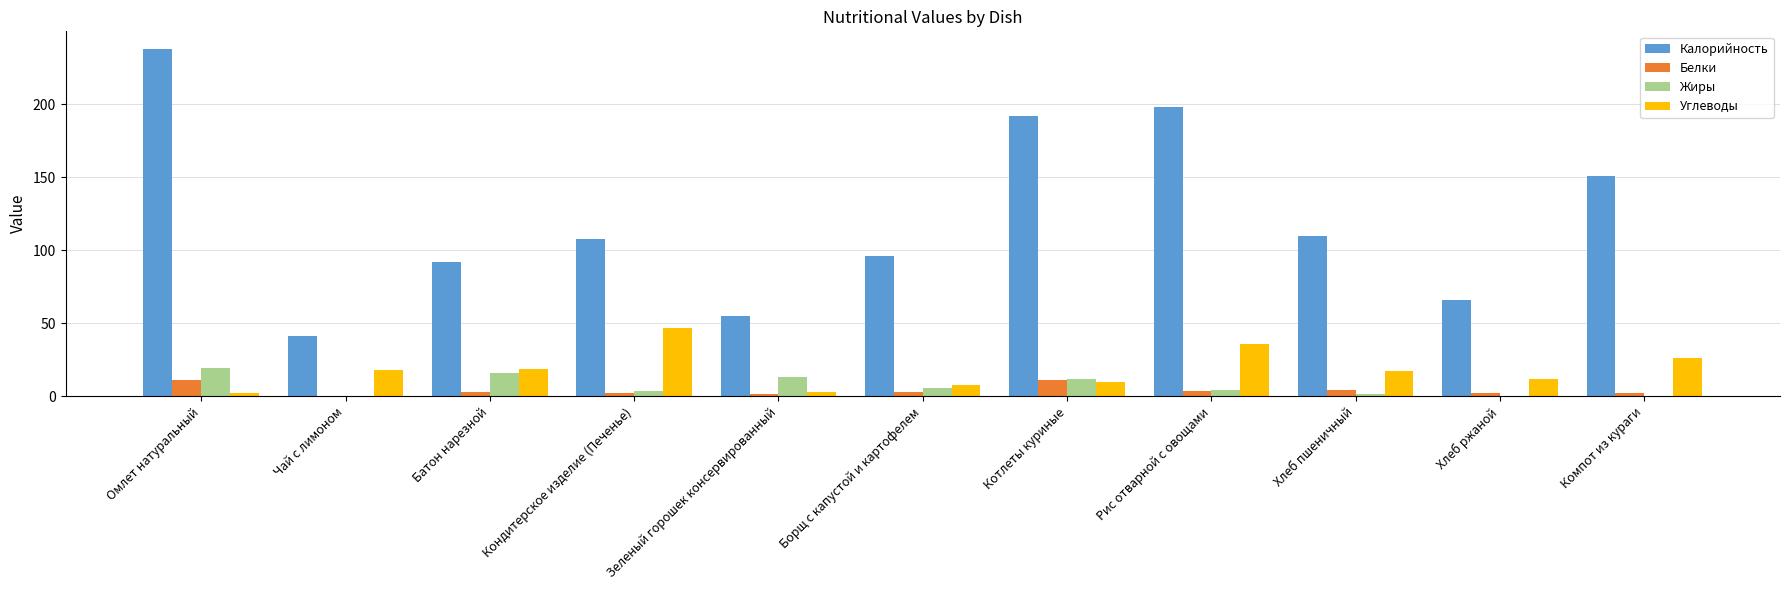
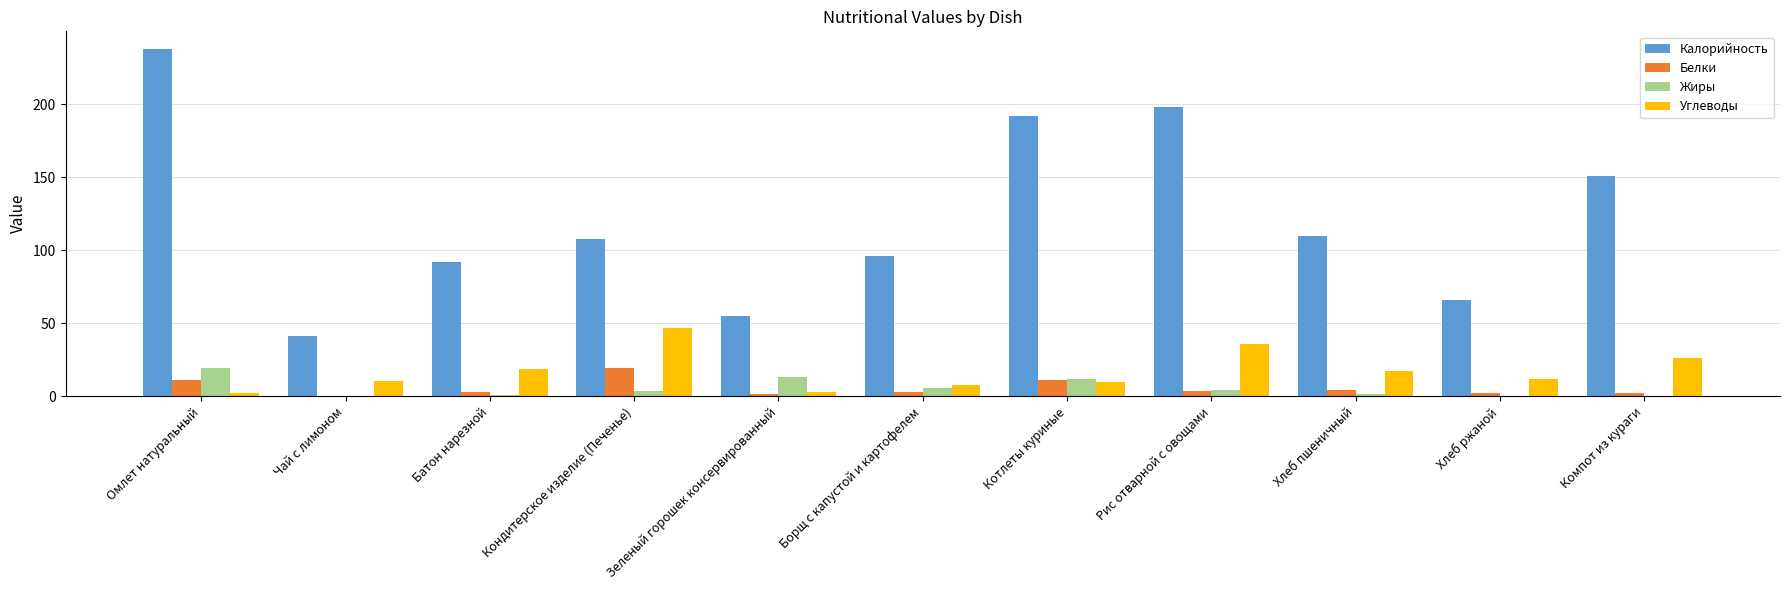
Углеводы, Чай с лимоном: 18 -> 10
Жиры, Батон нарезной: 16 -> 1
Белки, Кондитерское изделие (Печенье): 2 -> 19
